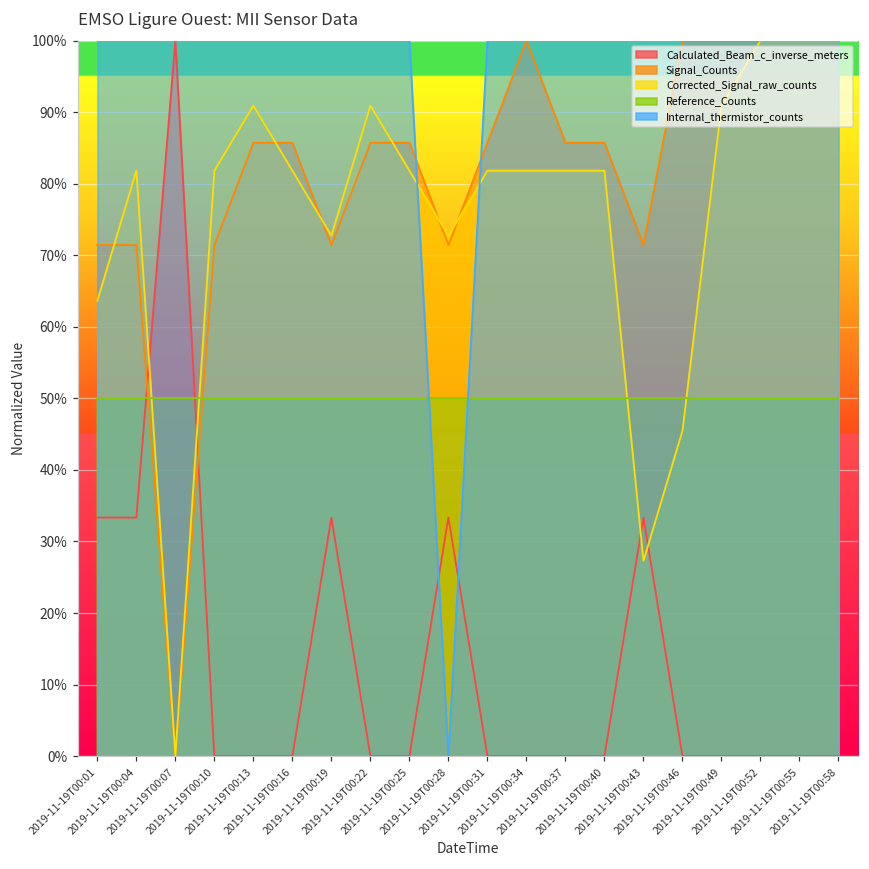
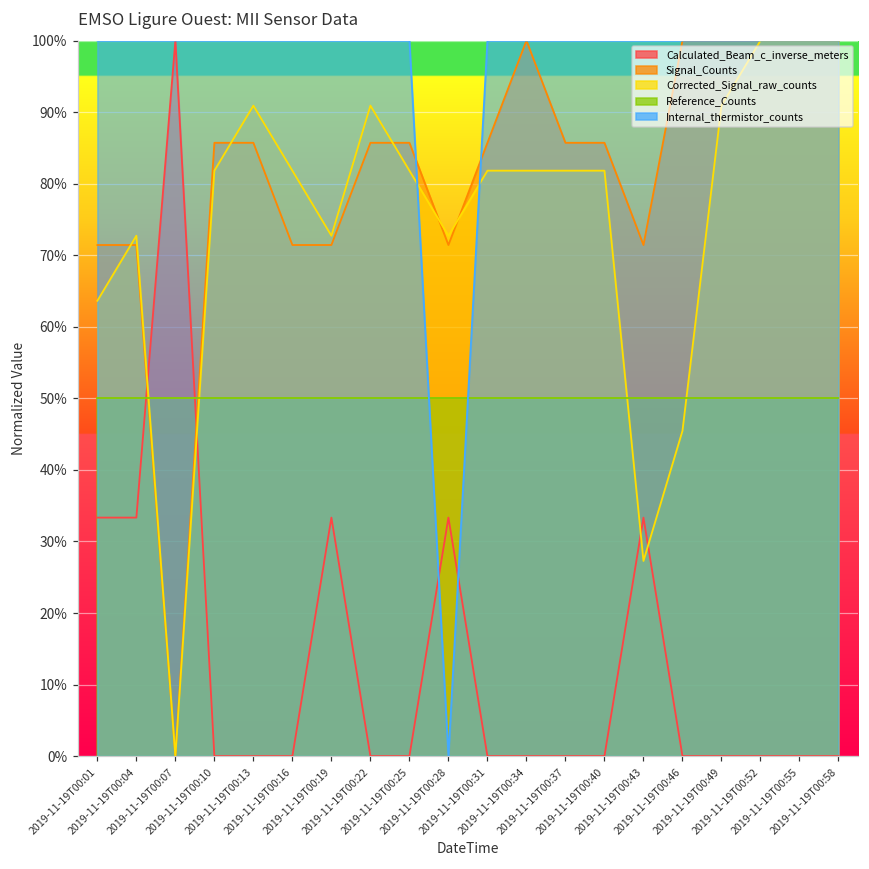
Corrected_Signal_raw_counts, 2019-11-19T00:04: 82% -> 73%
Signal_Counts, 2019-11-19T00:10: 71% -> 86%
Signal_Counts, 2019-11-19T00:16: 86% -> 71%
